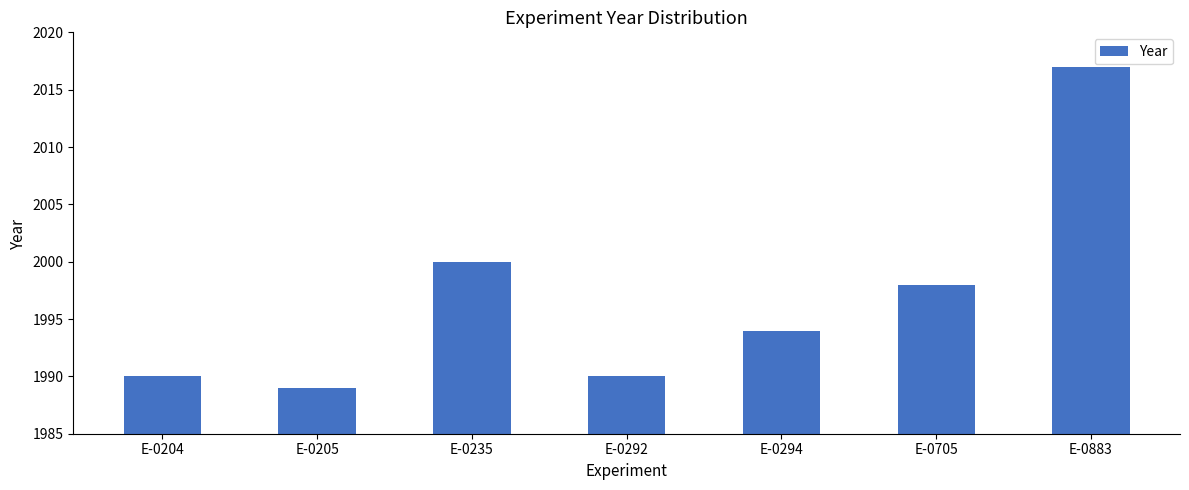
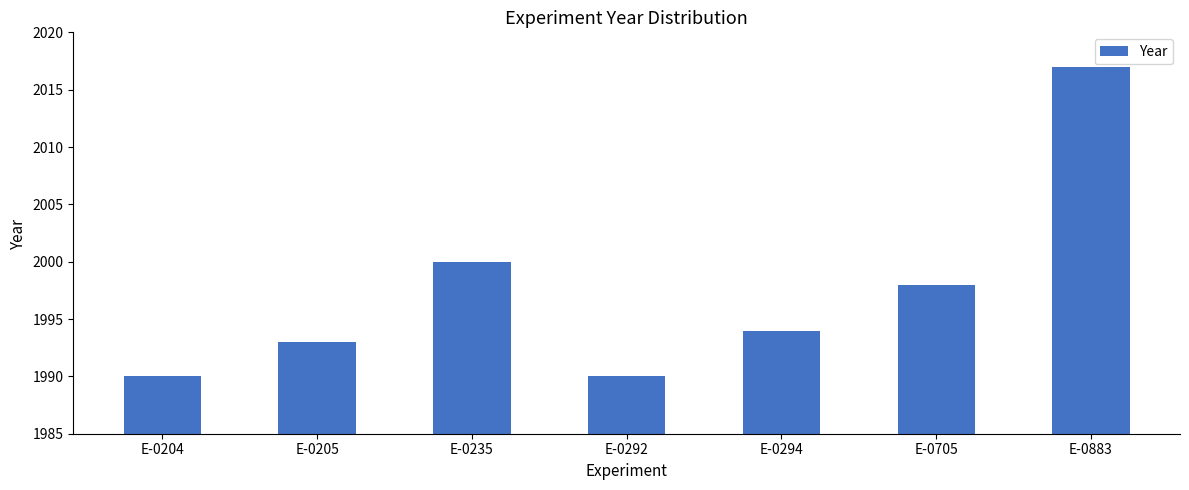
E-0205: 1989 -> 1993
